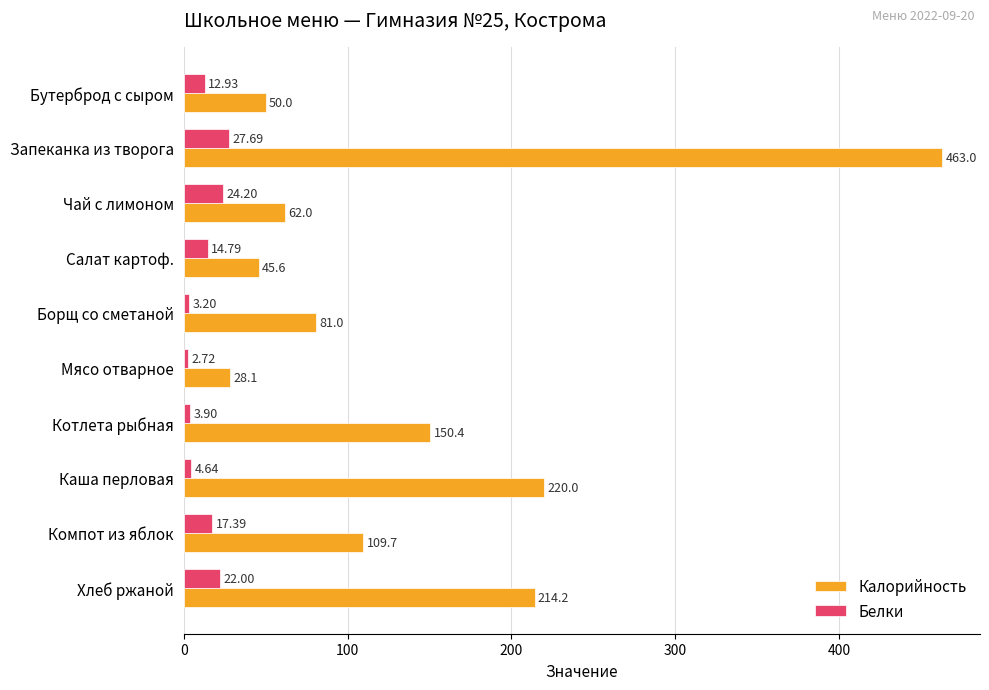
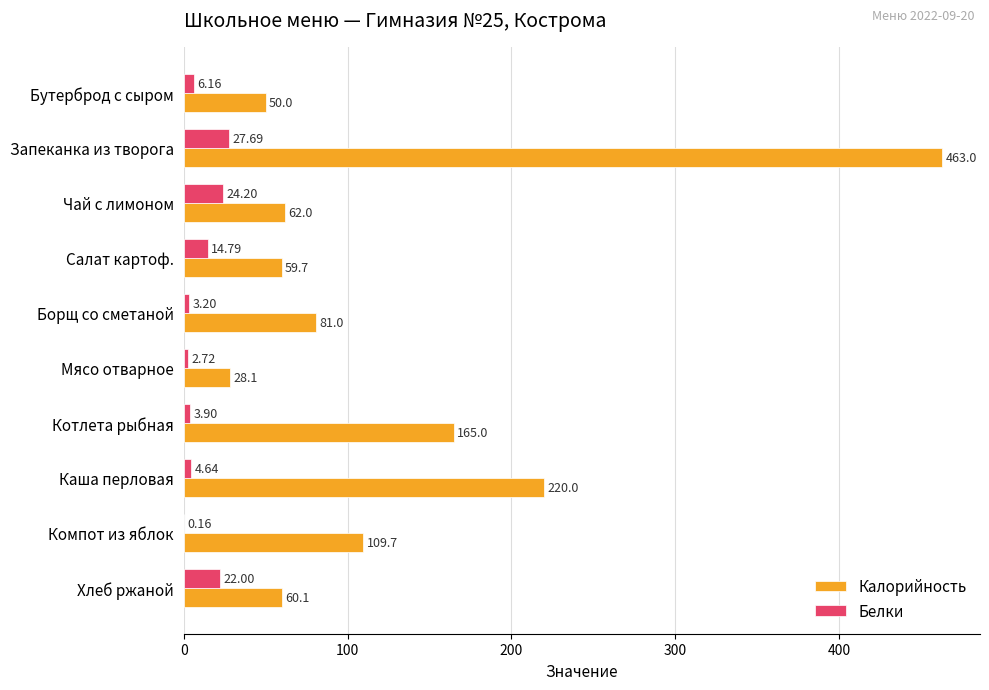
Белки, Бутерброд с сыром: 12.93 -> 6.16
Калорийность, Салат картоф.: 45.6 -> 59.7
Калорийность, Котлета рыбная: 150.4 -> 165.0
Белки, Компот из яблок: 17.39 -> 0.16
Калорийность, Хлеб ржаной: 214.2 -> 60.1
